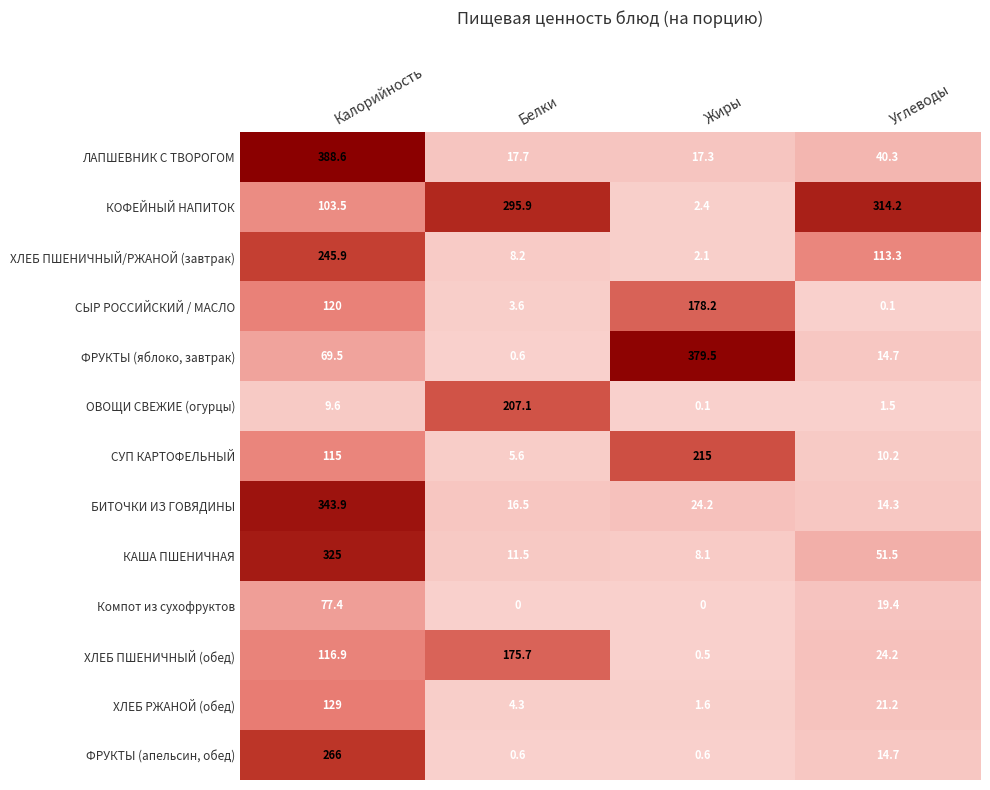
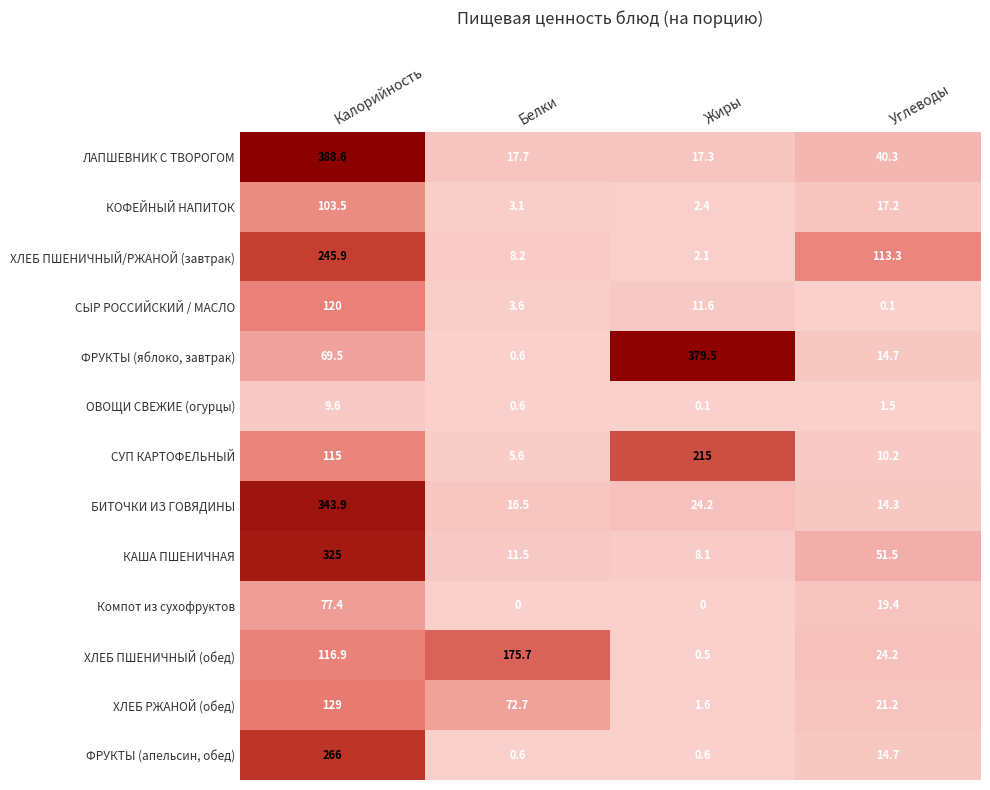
КОФЕЙНЫЙ НАПИТОК, Белки: 295.9 -> 3.1
КОФЕЙНЫЙ НАПИТОК, Углеводы: 314.2 -> 17.2
СЫР РОССИЙСКИЙ / МАСЛО, Жиры: 178.2 -> 11.6
ОВОЩИ СВЕЖИЕ (огурцы), Белки: 207.1 -> 0.6
ХЛЕБ РЖАНОЙ (обед), Белки: 4.3 -> 72.7
